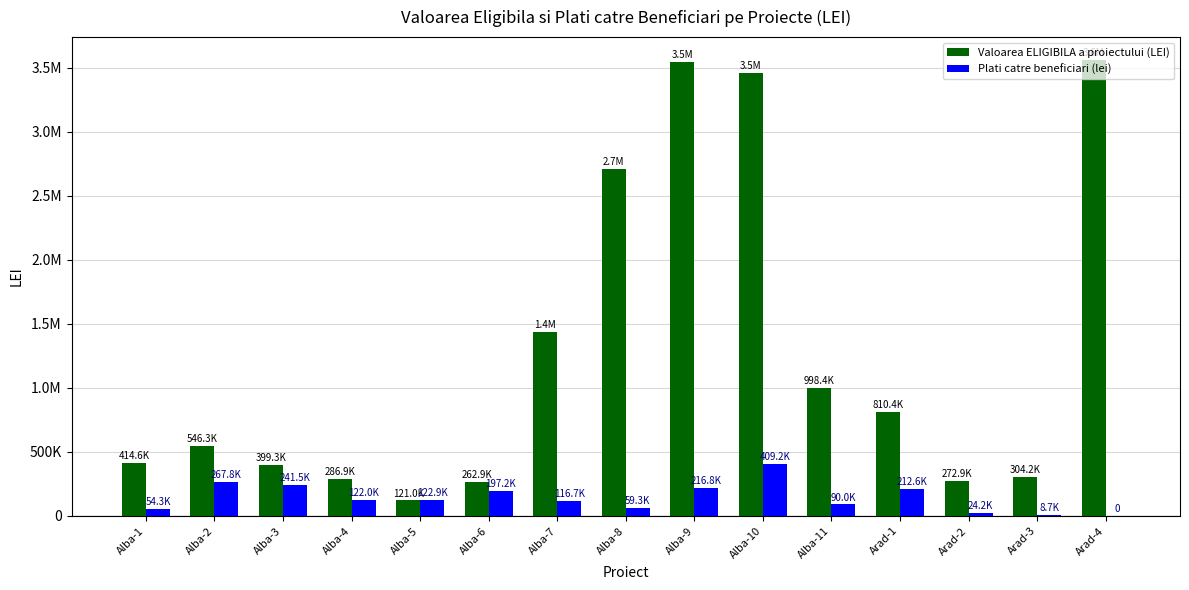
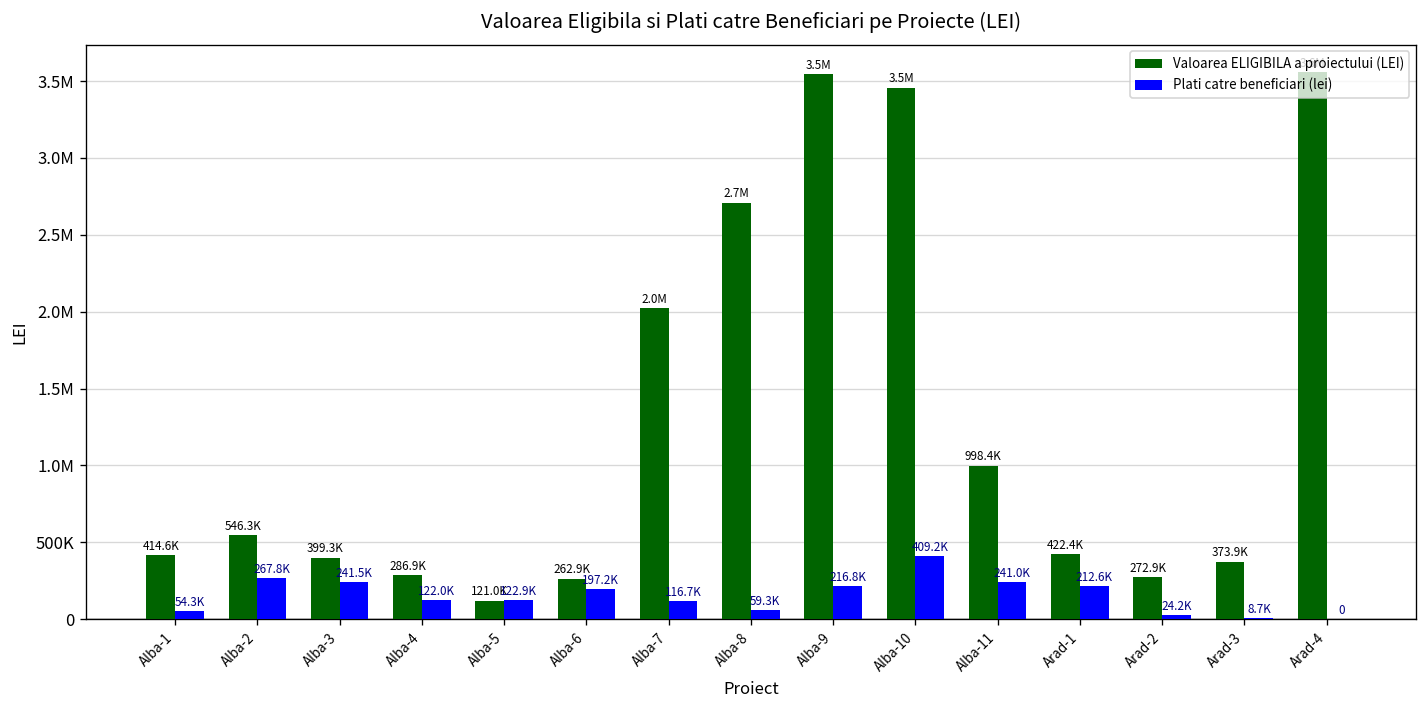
Valoarea ELIGIBILA a proiectului (LEI), Alba-7: 1.4M -> 2.0M
Plati catre beneficiari (lei), Alba-11: 90.0K -> 241.0K
Valoarea ELIGIBILA a proiectului (LEI), Arad-1: 810.4K -> 422.4K
Valoarea ELIGIBILA a proiectului (LEI), Arad-3: 304.2K -> 373.9K
